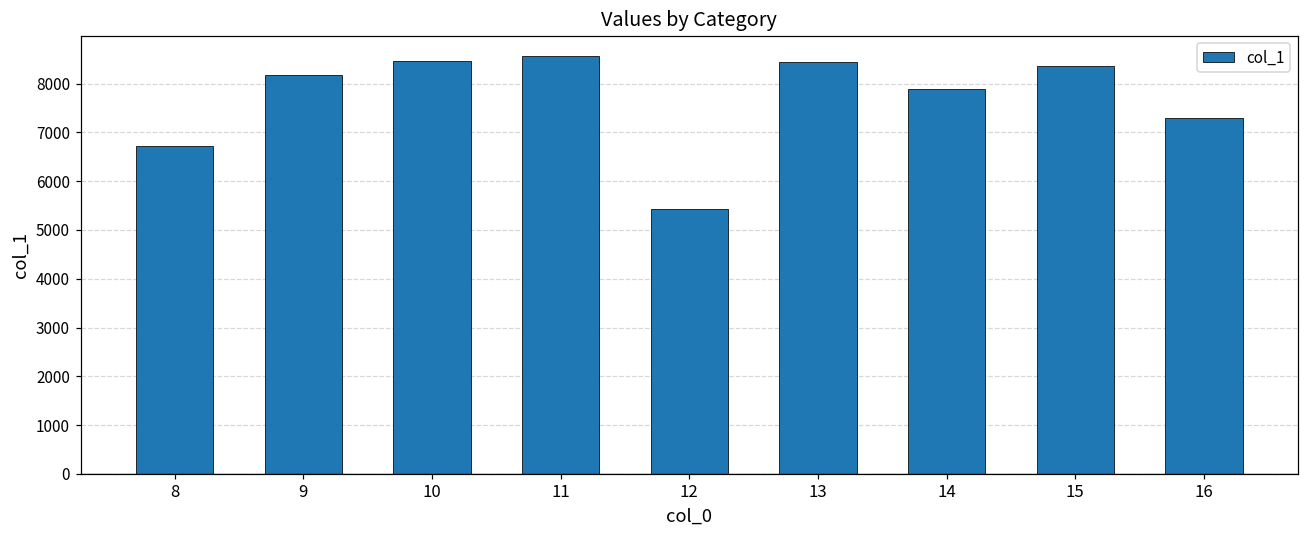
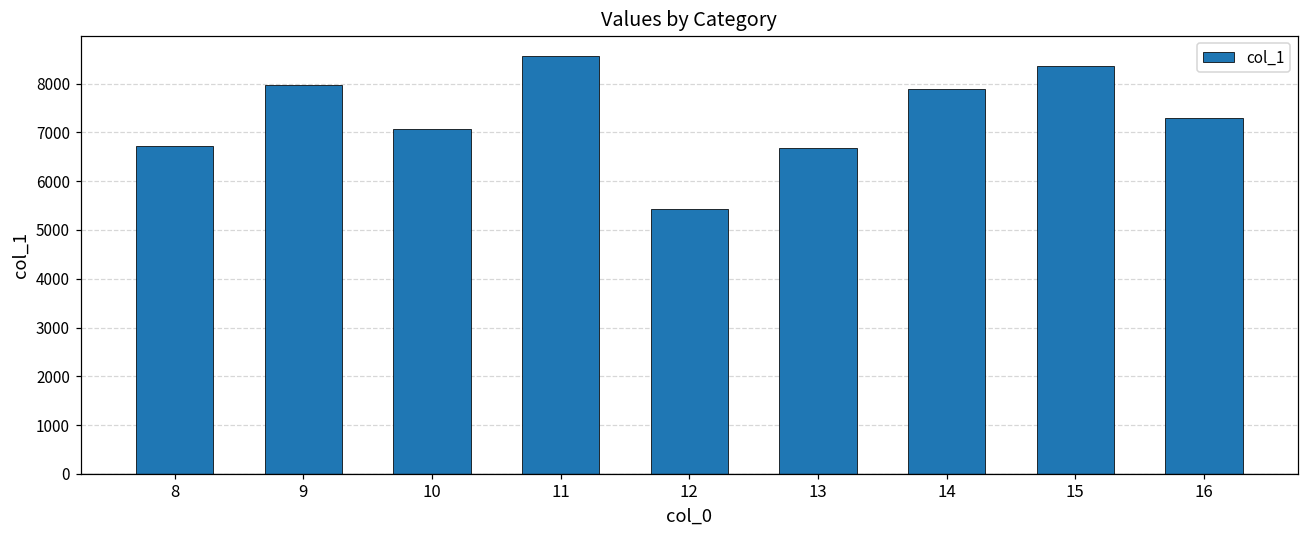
9: 8200 -> 8000
10: 8500 -> 7100
13: 8500 -> 6700
